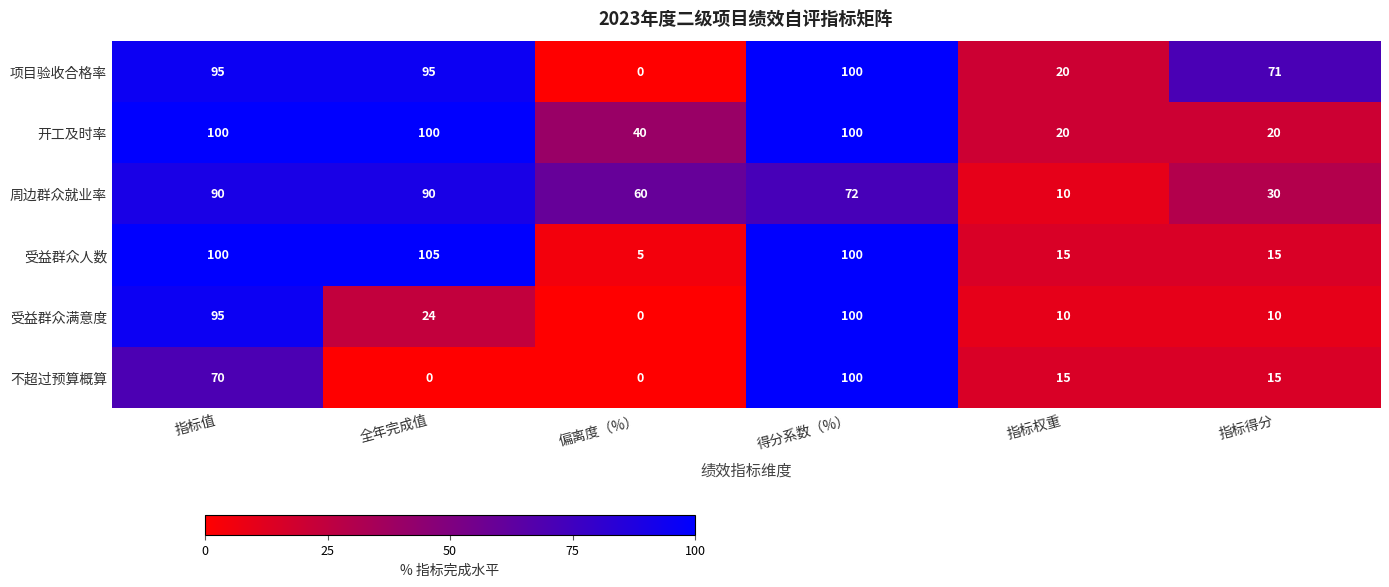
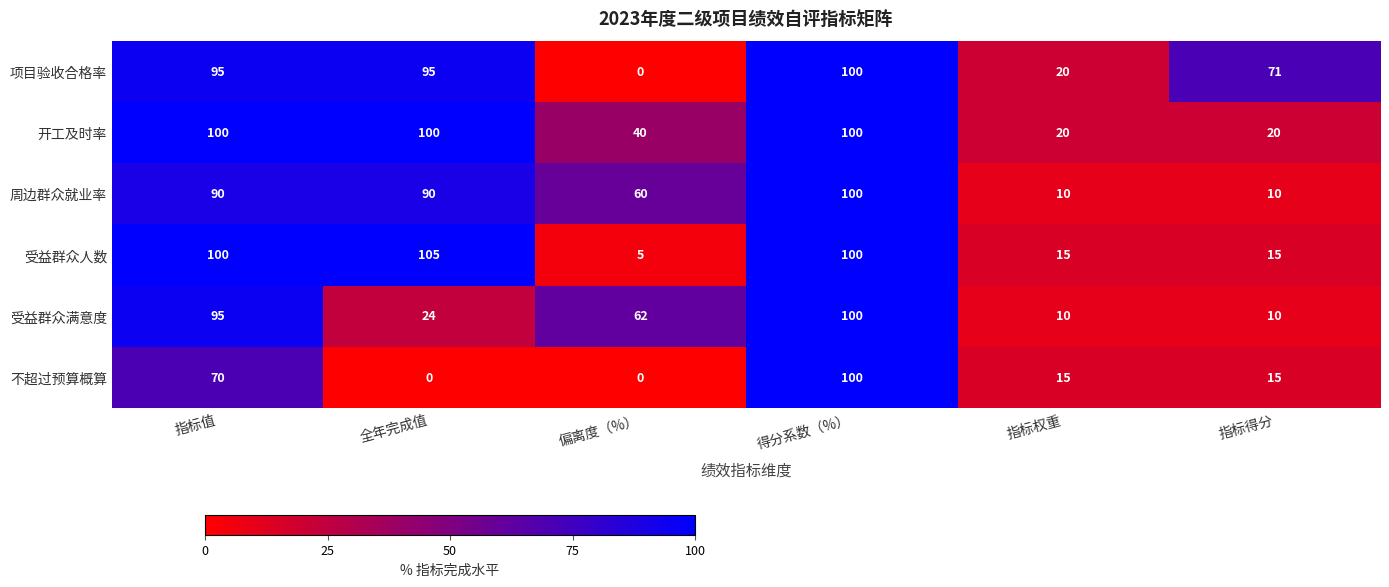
周边群众就业率, 得分系数（%）: 72 -> 100
周边群众就业率, 指标得分: 30 -> 10
受益群众满意度, 偏离度（%）: 0 -> 62
